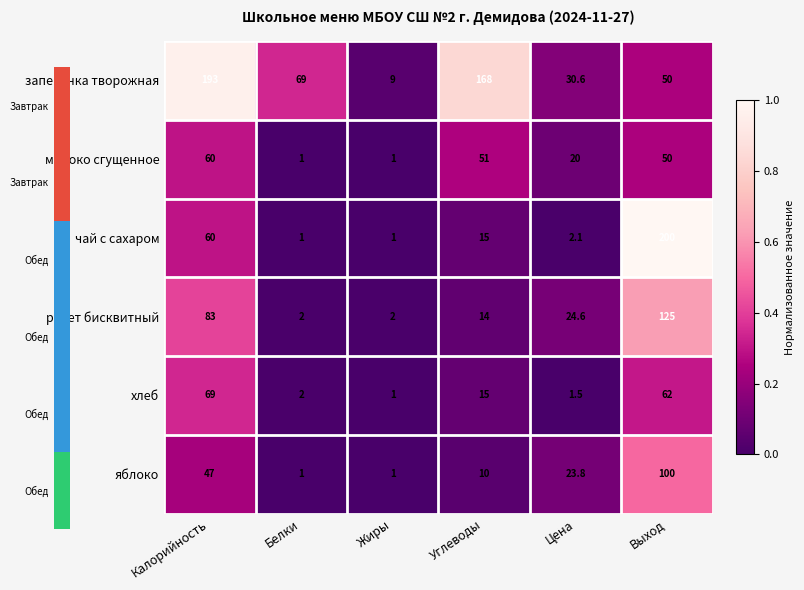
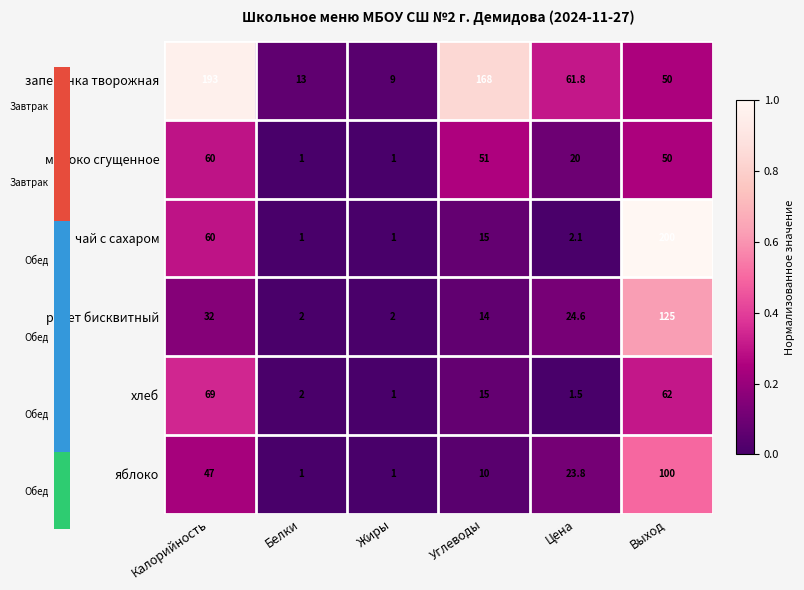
Школьное меню МБОУ СШ №2 г. Демидова (2024-11-27), запеканка творожная, Белки: 69 -> 13
Школьное меню МБОУ СШ №2 г. Демидова (2024-11-27), запеканка творожная, Цена: 30.6 -> 61.8
Школьное меню МБОУ СШ №2 г. Демидова (2024-11-27), рулет бисквитный, Калорийность: 83 -> 32
